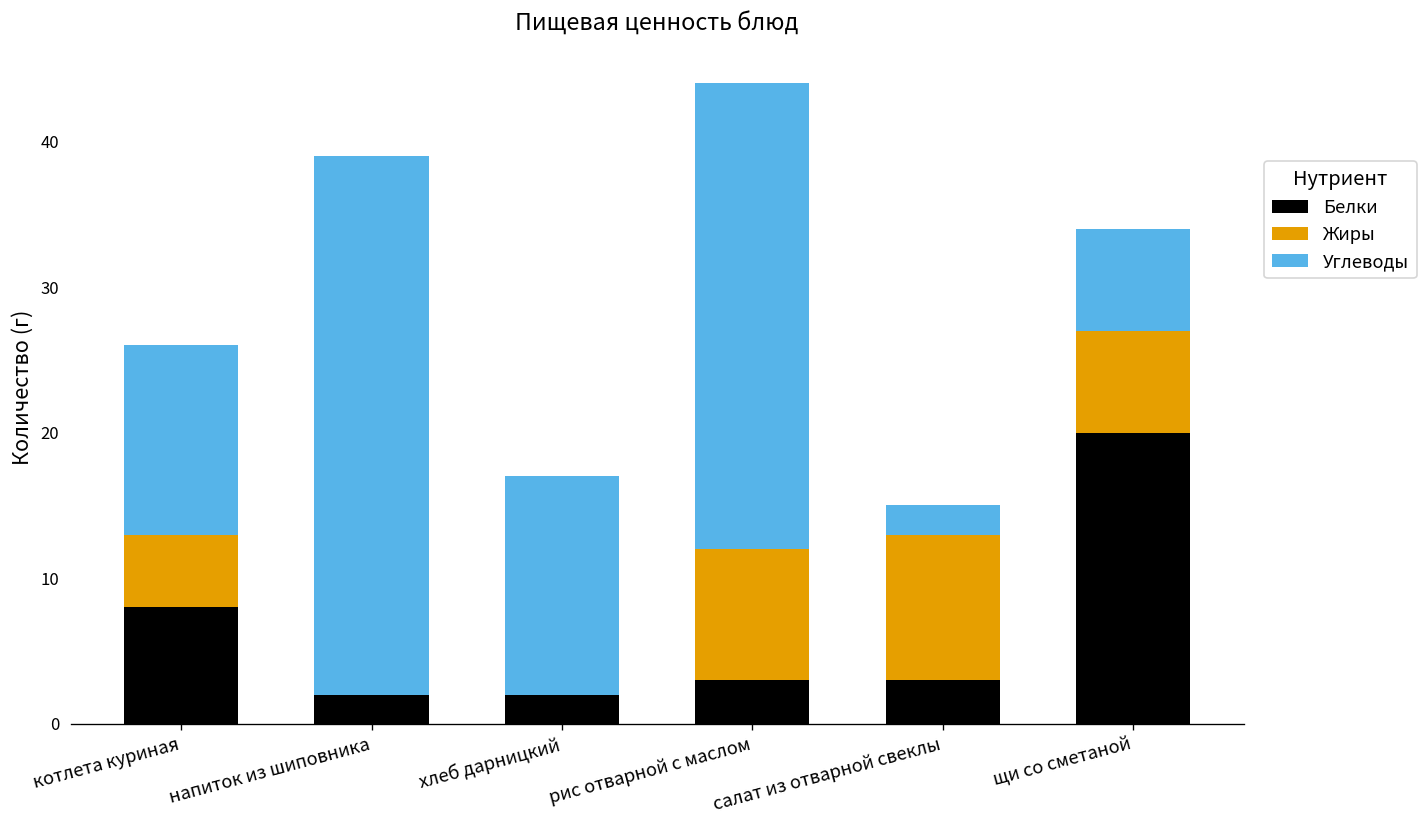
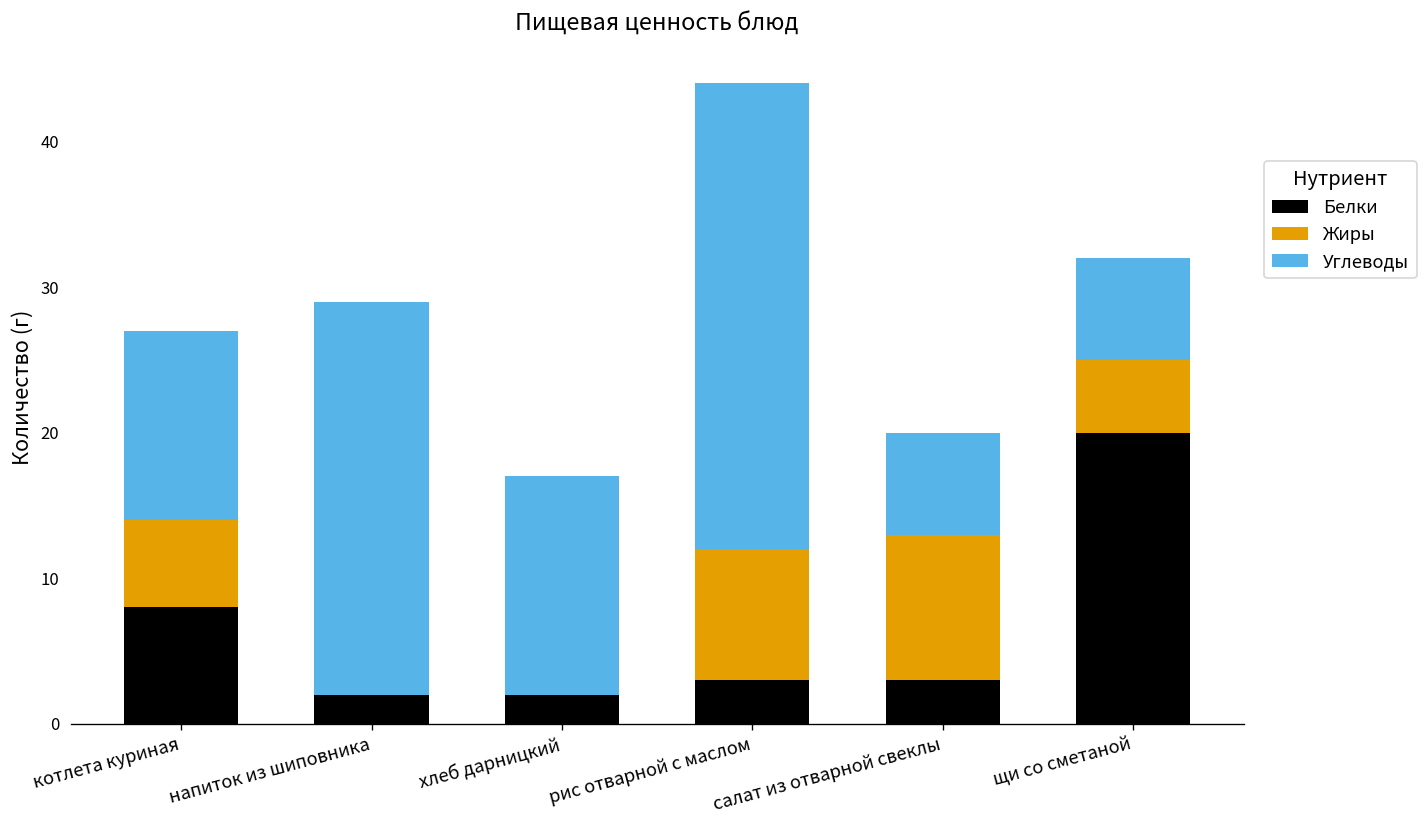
Жиры, котлета куриная: 5 -> 6
Углеводы, напиток из шиповника: 37 -> 27
Углеводы, салат из отварной свеклы: 2 -> 7
Жиры, щи со сметаной: 7 -> 5
